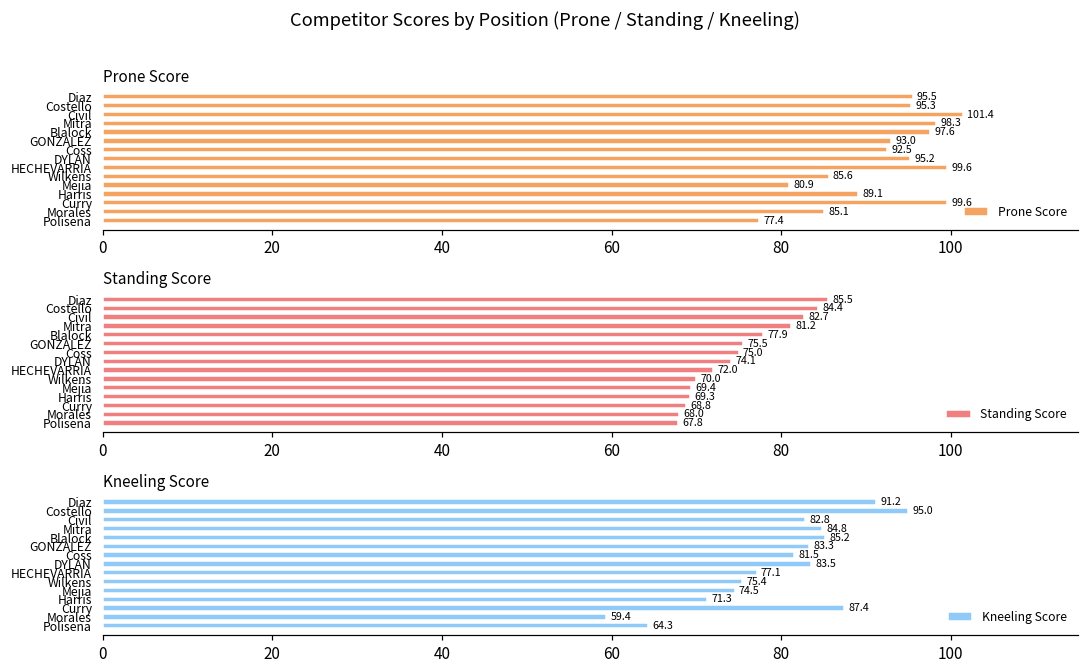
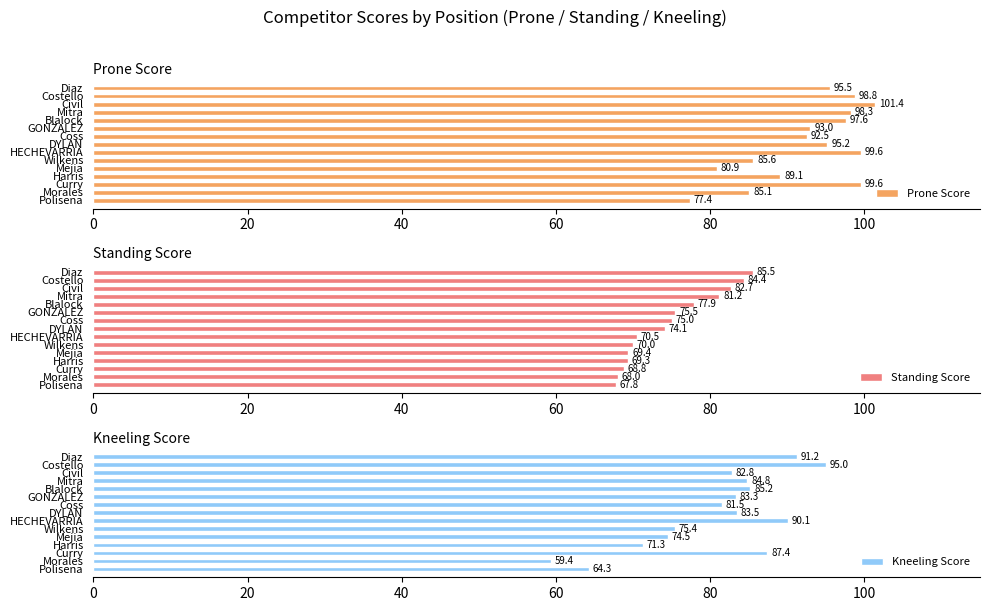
Prone Score, Costello: 95.3 -> 98.8
Standing Score, HECHEVARRIA: 72.0 -> 70.5
Kneeling Score, HECHEVARRIA: 77.1 -> 90.1
